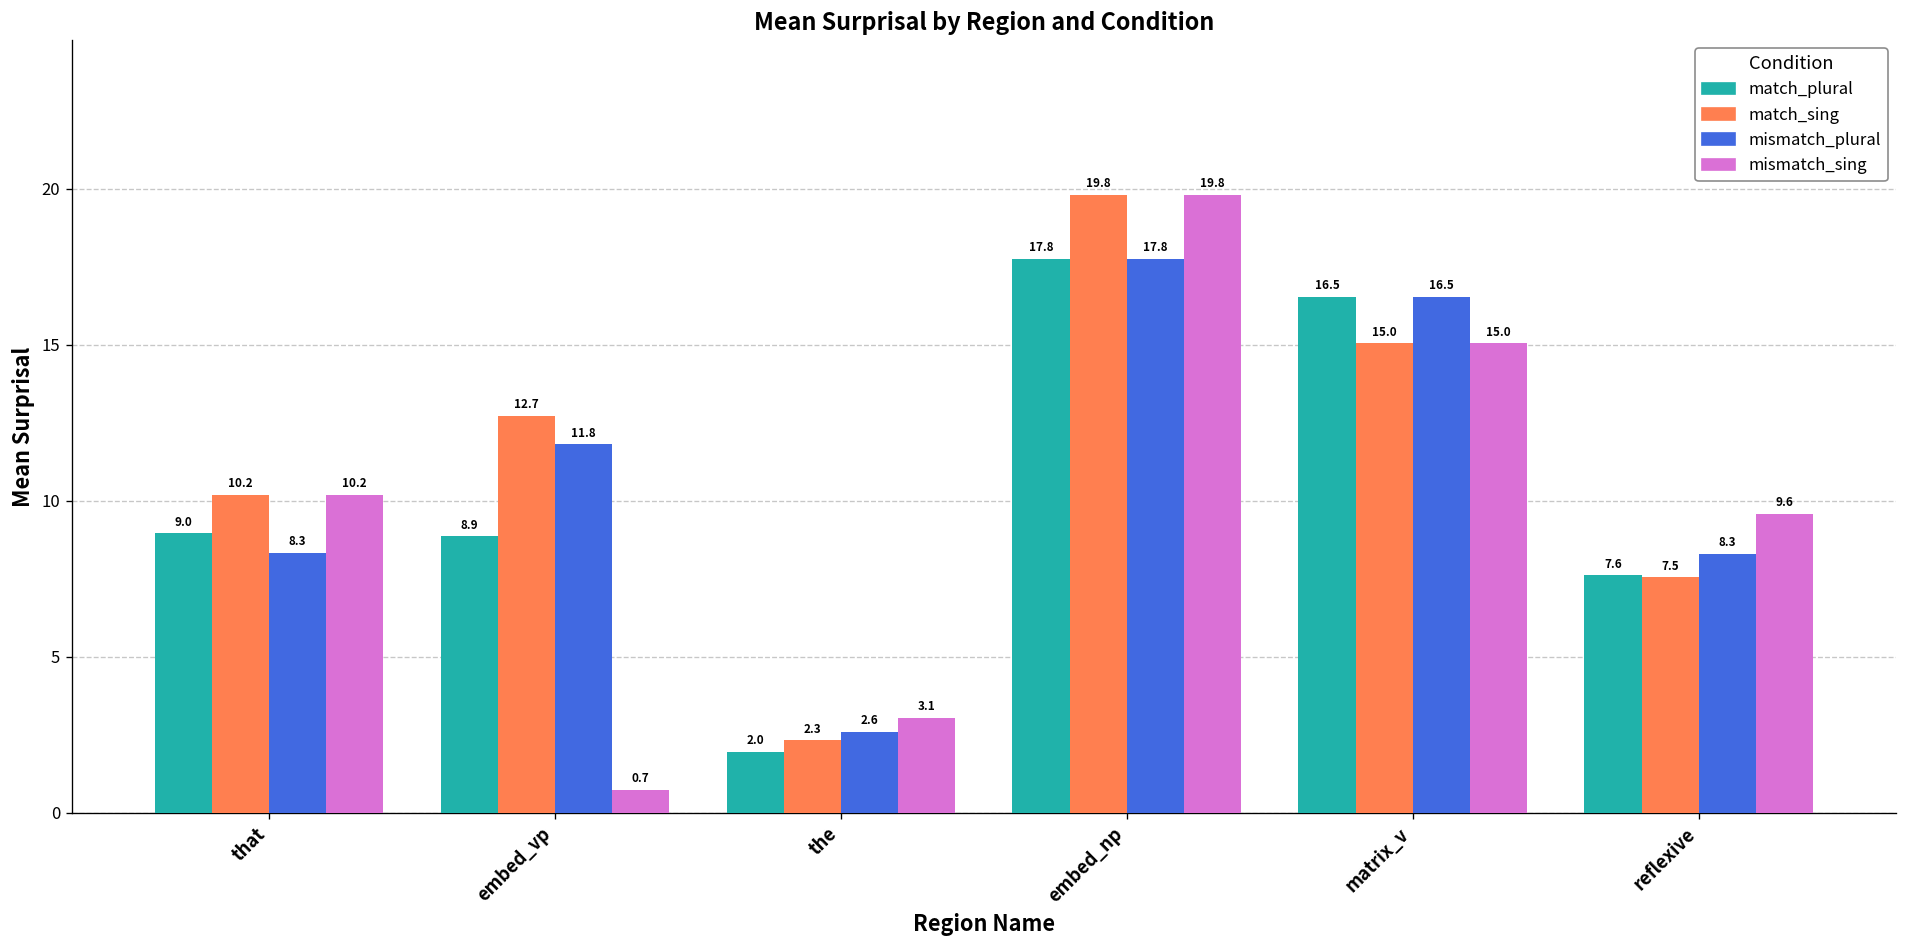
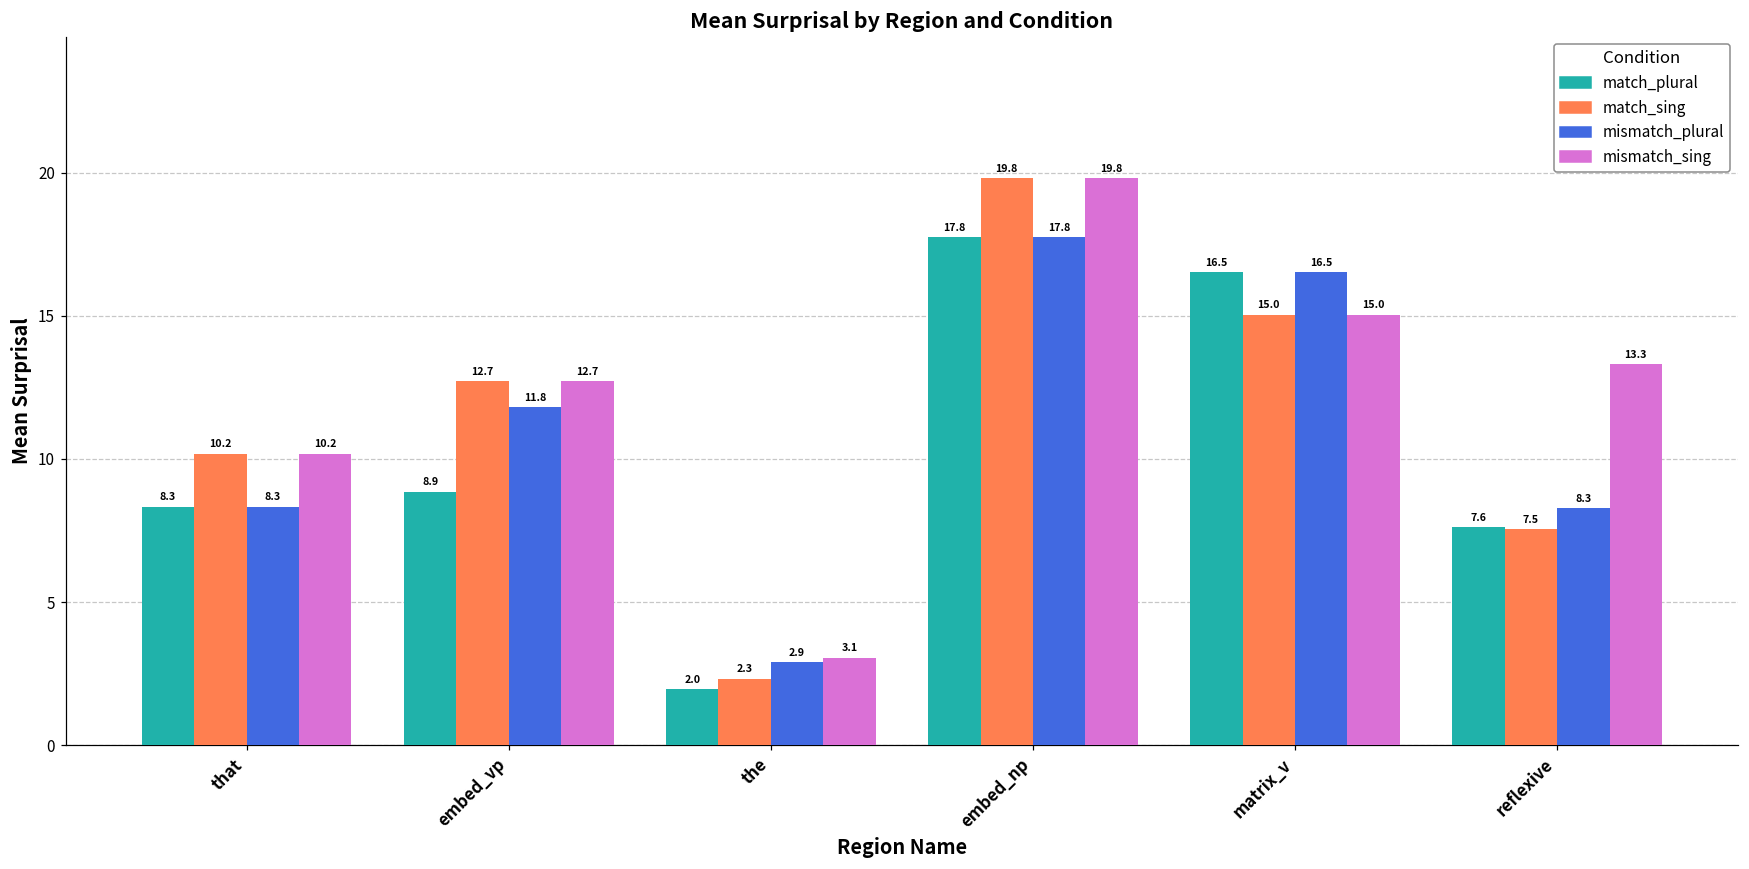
match_plural, that: 9.0 -> 8.3
mismatch_sing, embed_vp: 0.7 -> 12.7
mismatch_plural, the: 2.6 -> 2.9
mismatch_sing, reflexive: 9.6 -> 13.3
